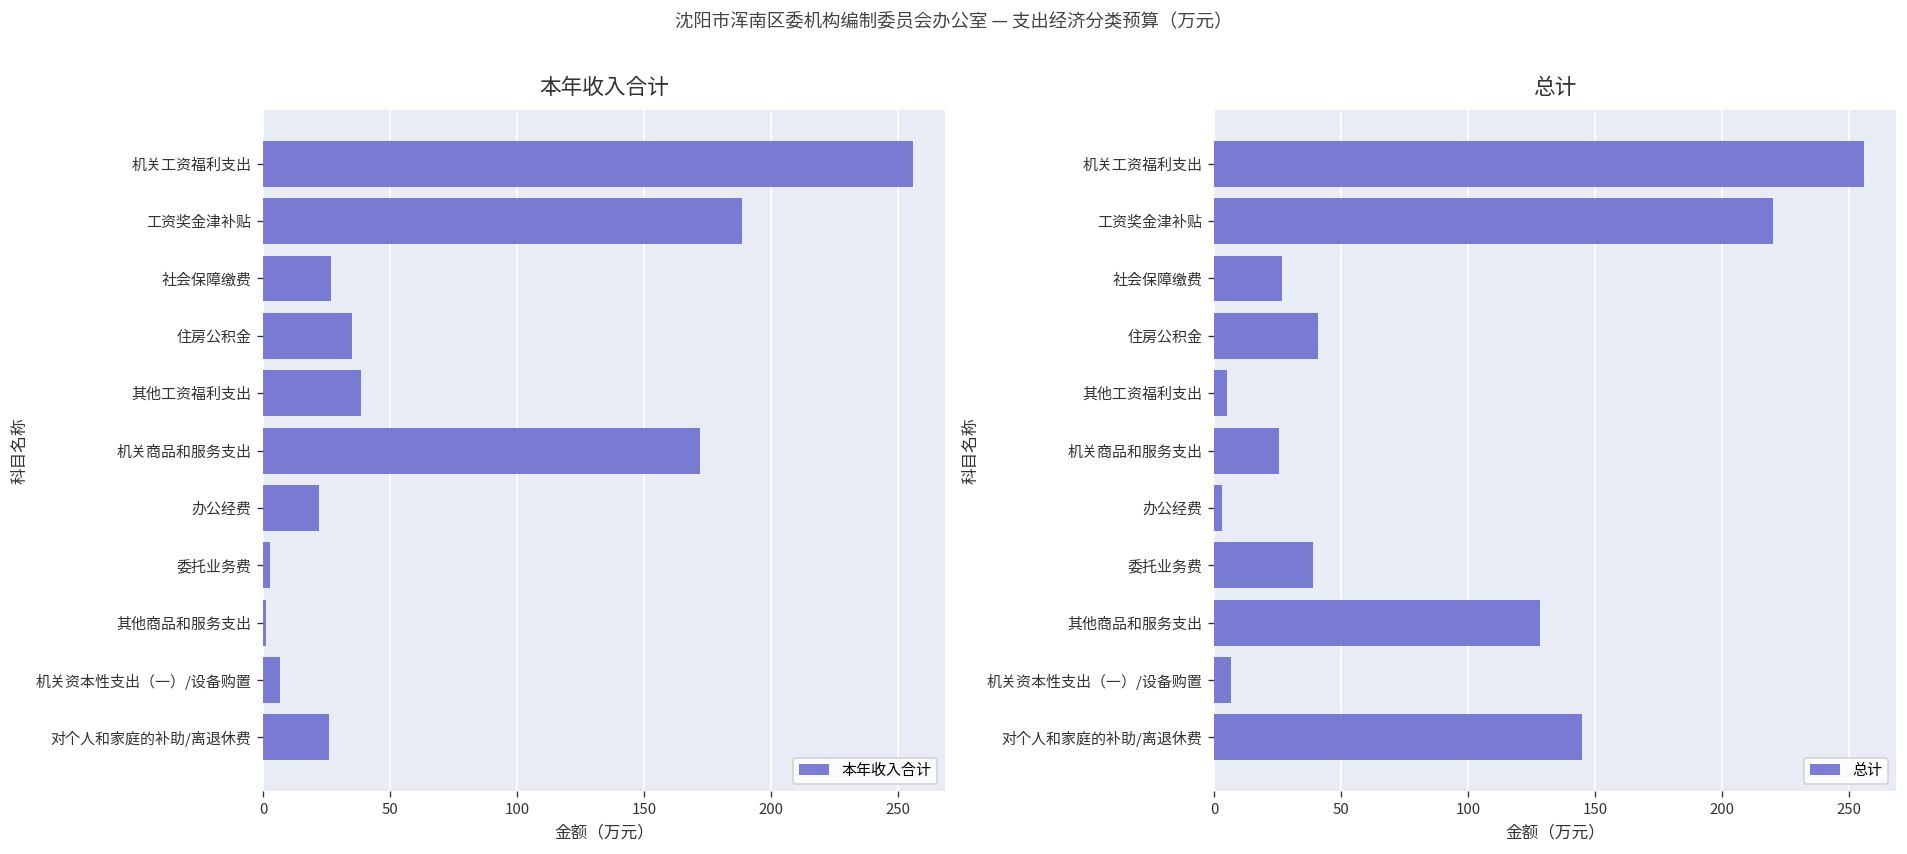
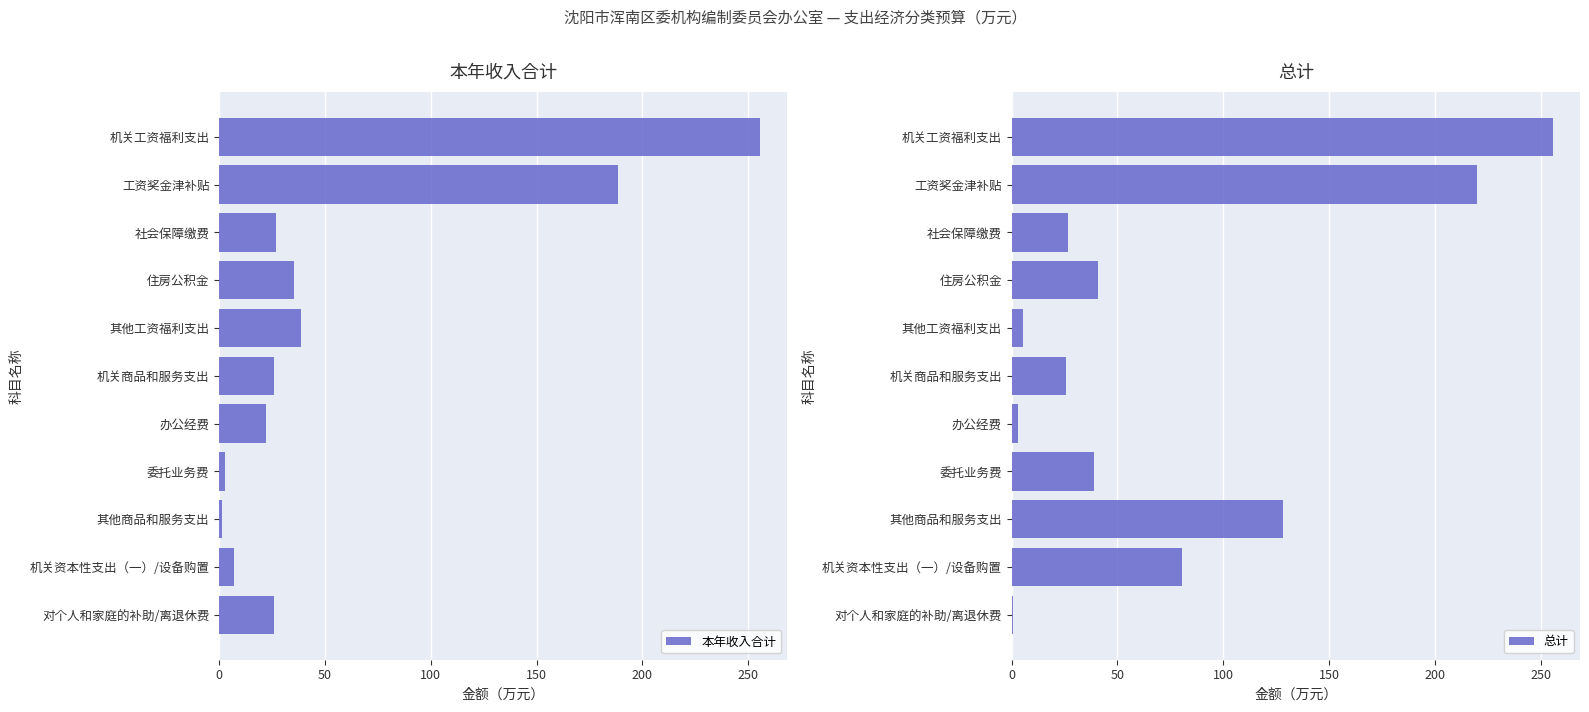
本年收入合计, 机关商品和服务支出: 172 -> 26
总计, 机关资本性支出（一）/设备购置: 7 -> 81
总计, 对个人和家庭的补助/离退休费: 145 -> 0
